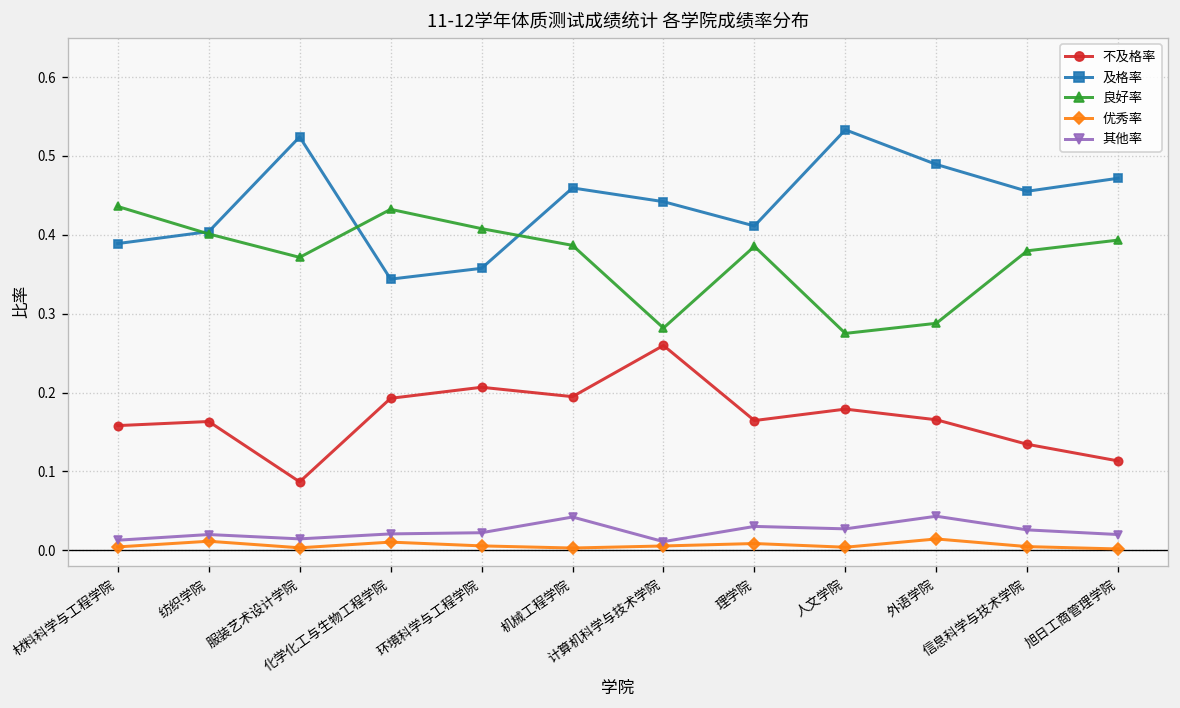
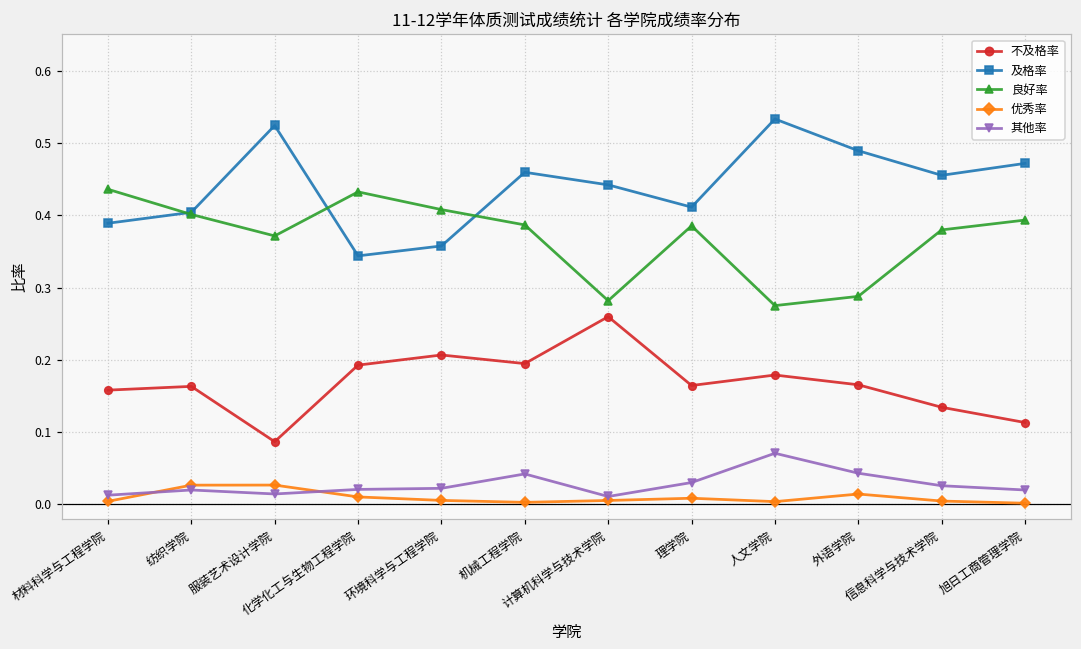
优秀率, 纺织学院: 0.01 -> 0.03
优秀率, 服装艺术设计学院: 0.00 -> 0.03
其他率, 人文学院: 0.03 -> 0.07
